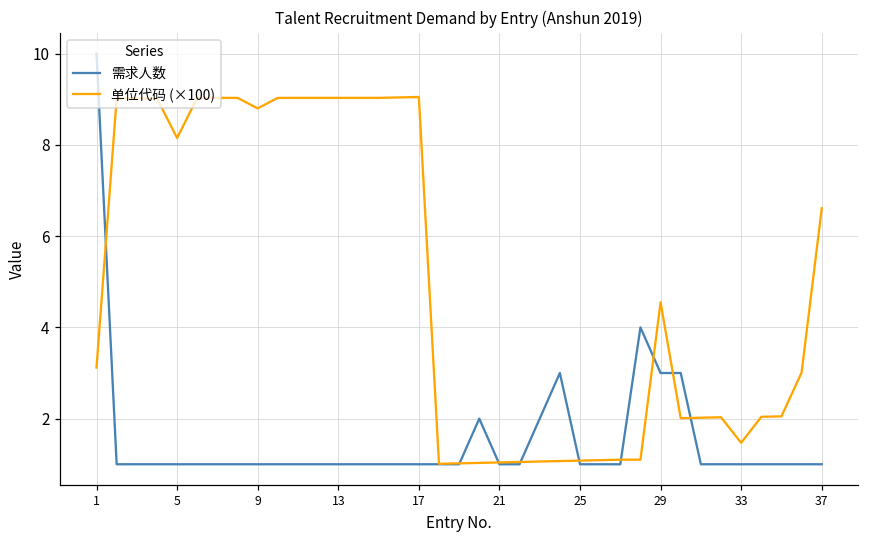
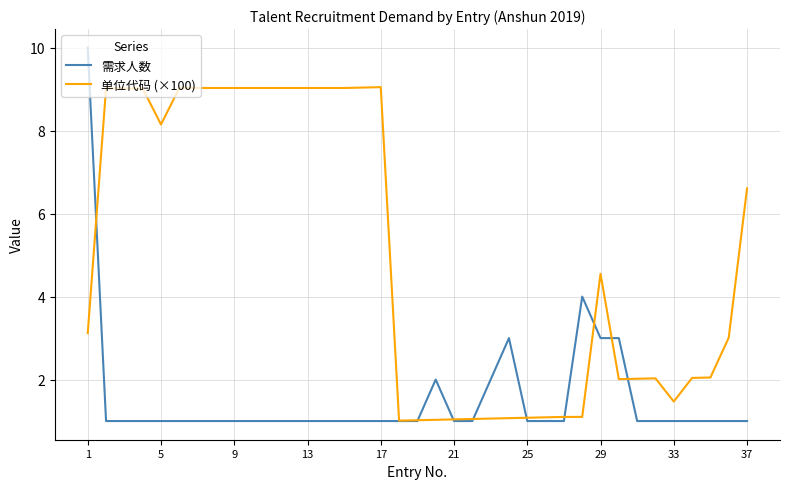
单位代码 (×100), 9: 8.8 -> 9.0
